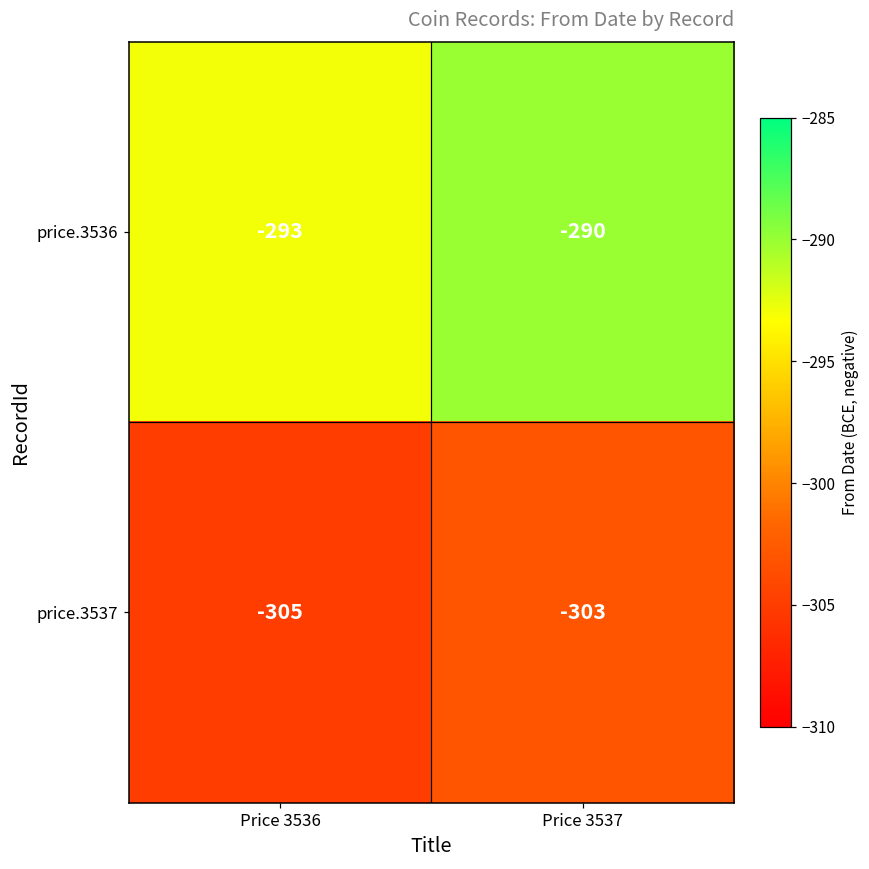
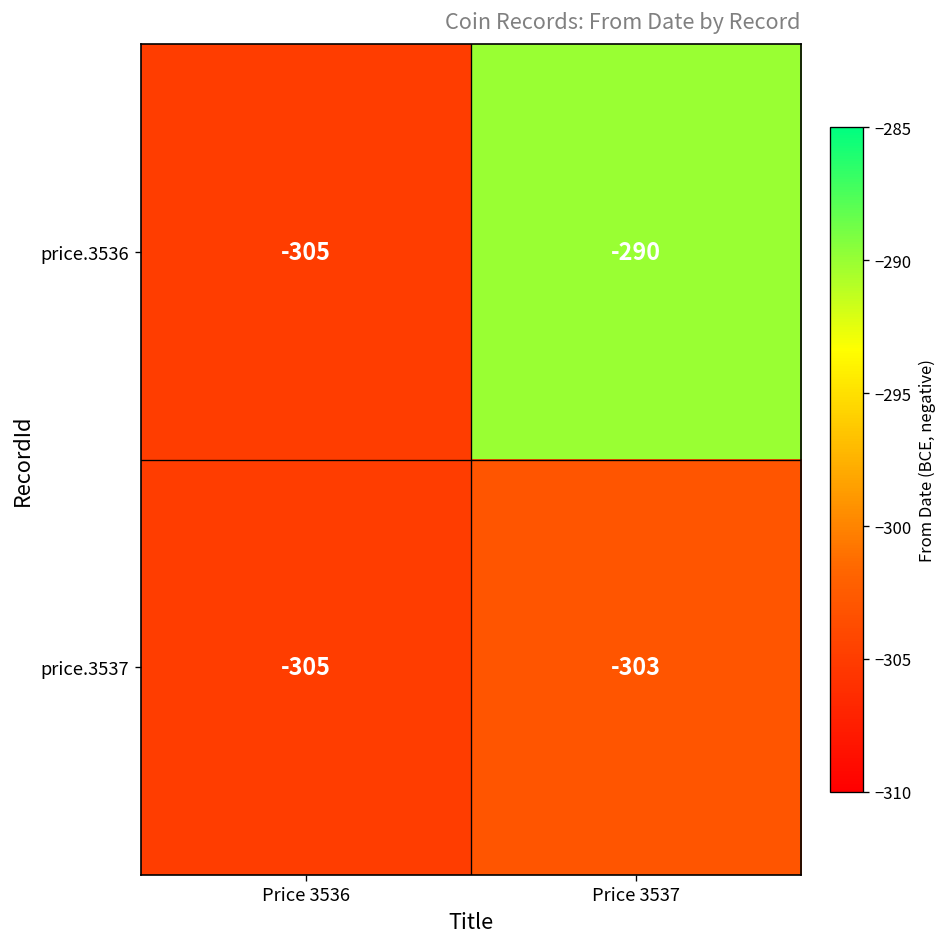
price.3536, Price 3536: -293 -> -305
